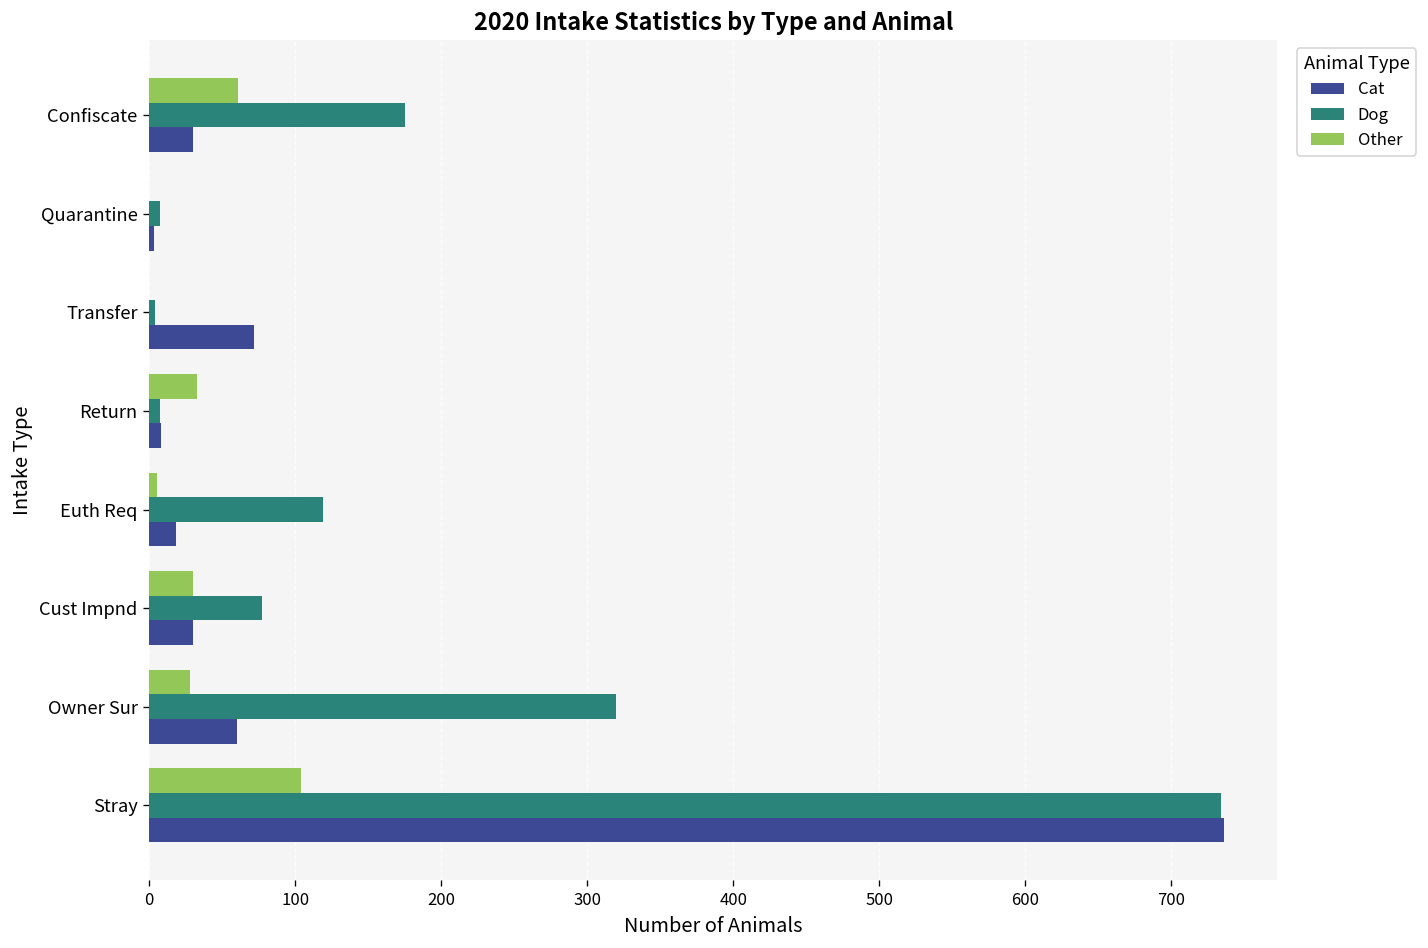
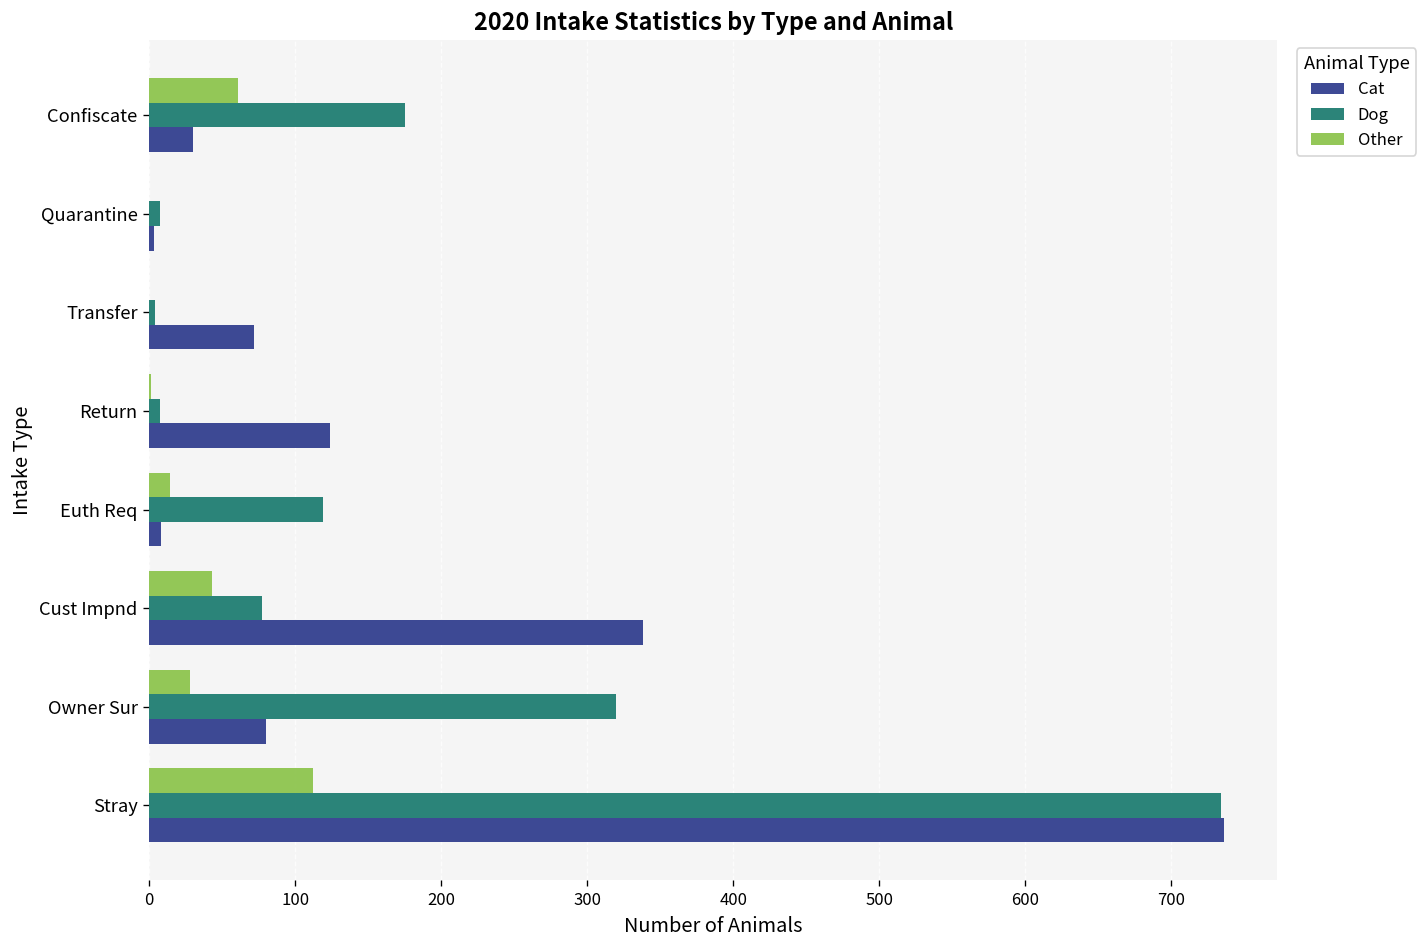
Other, Return: 33 -> 1
Cat, Return: 8 -> 124
Other, Euth Req: 5 -> 14
Cat, Euth Req: 18 -> 8
Other, Cust Impnd: 30 -> 43
Cat, Cust Impnd: 30 -> 338
Cat, Owner Sur: 60 -> 80
Other, Stray: 104 -> 112
